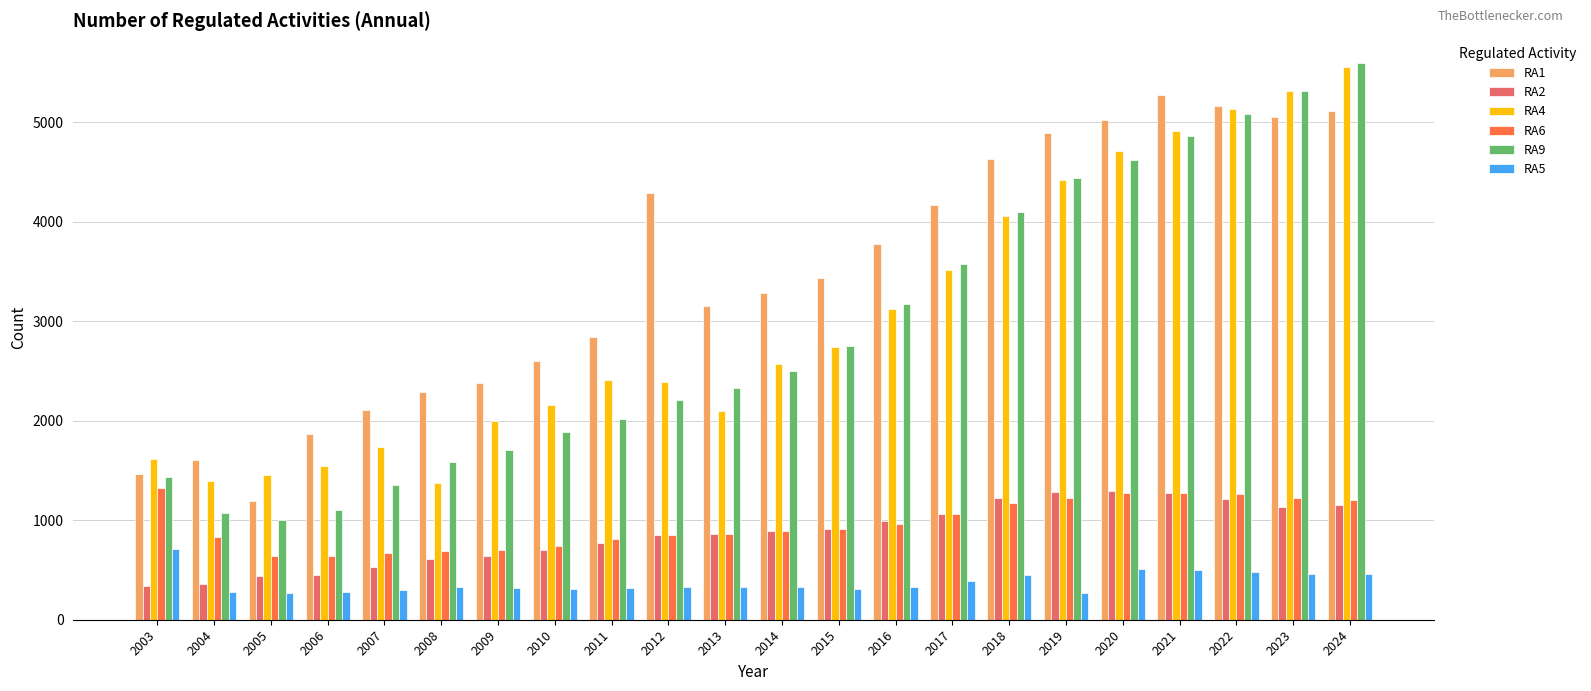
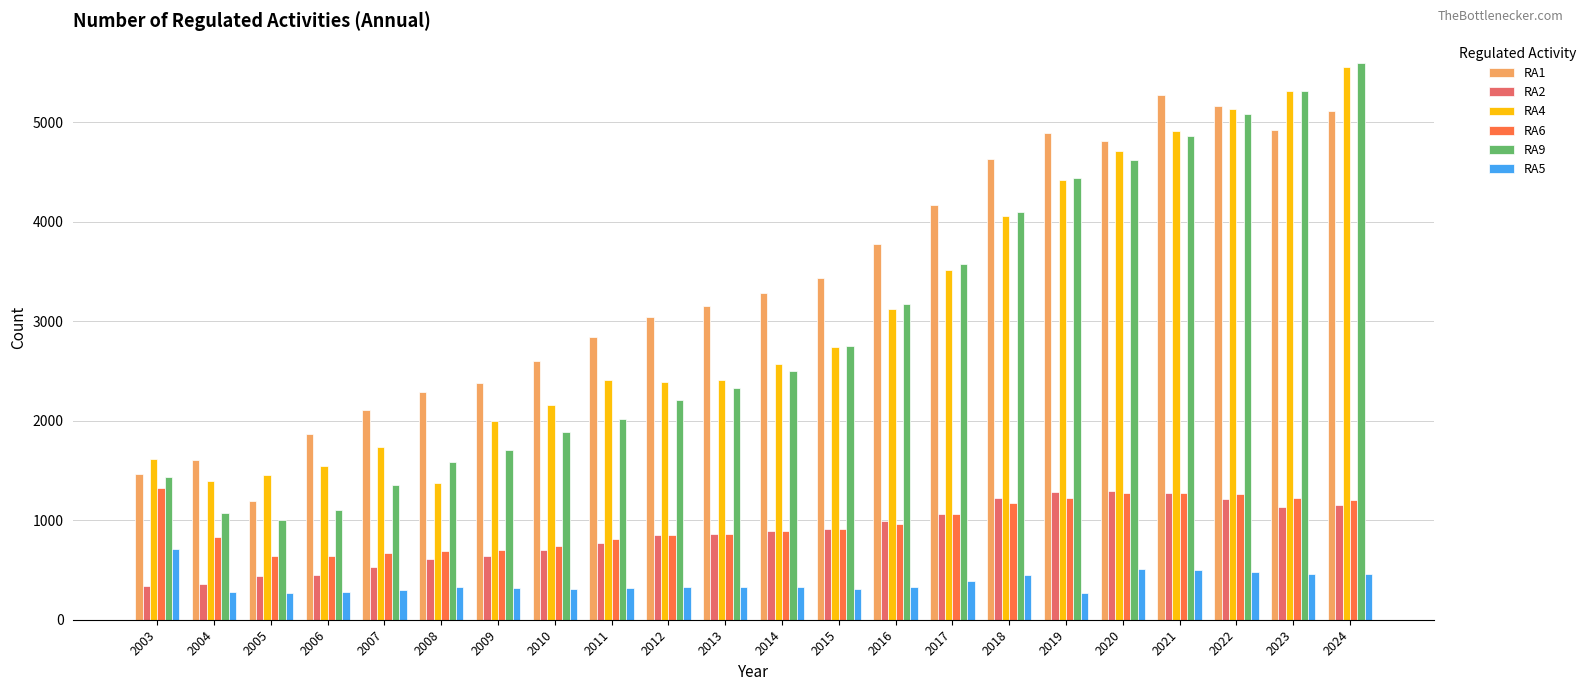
RA1, 2012: 4300 -> 3000
RA4, 2013: 2100 -> 2400
RA1, 2020: 5000 -> 4800
RA1, 2023: 5100 -> 4900
